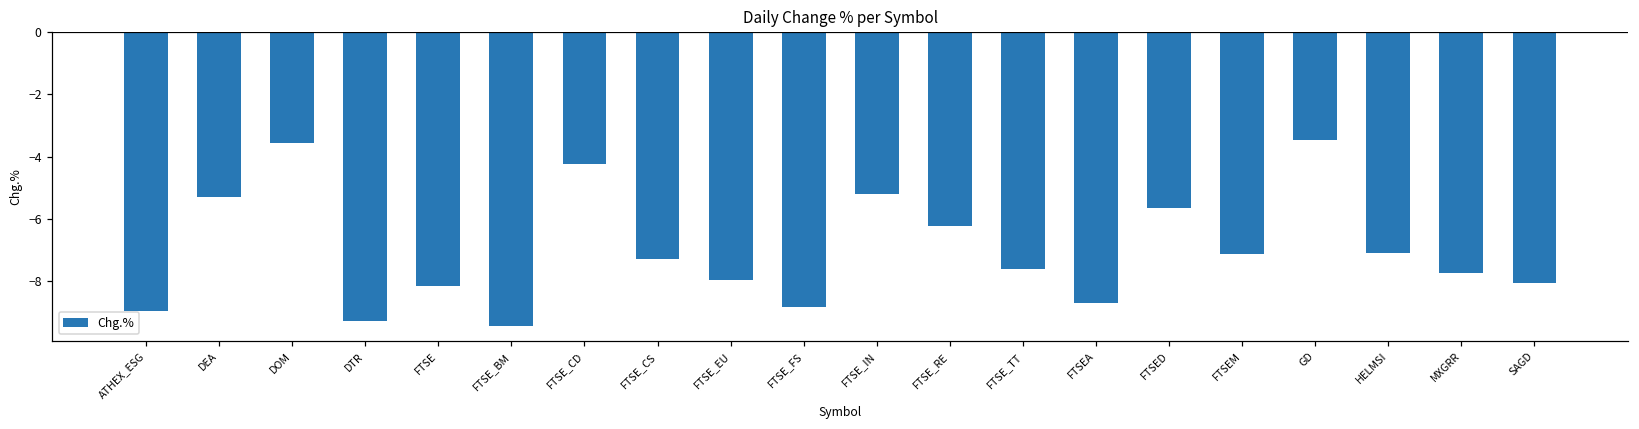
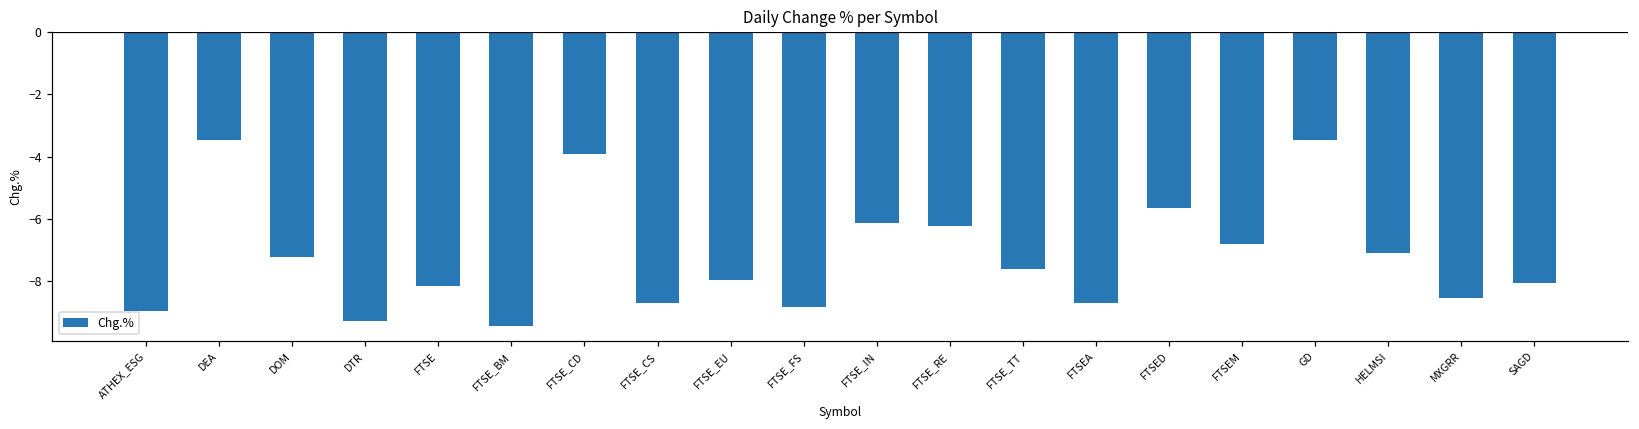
DEA: -5.3 -> -3.5
DOM: -3.6 -> -7.2
FTSE_CD: -4.2 -> -3.9
FTSE_CS: -7.3 -> -8.7
FTSE_IN: -5.2 -> -6.2
FTSEM: -7.2 -> -6.8
MXGRR: -7.8 -> -8.6
